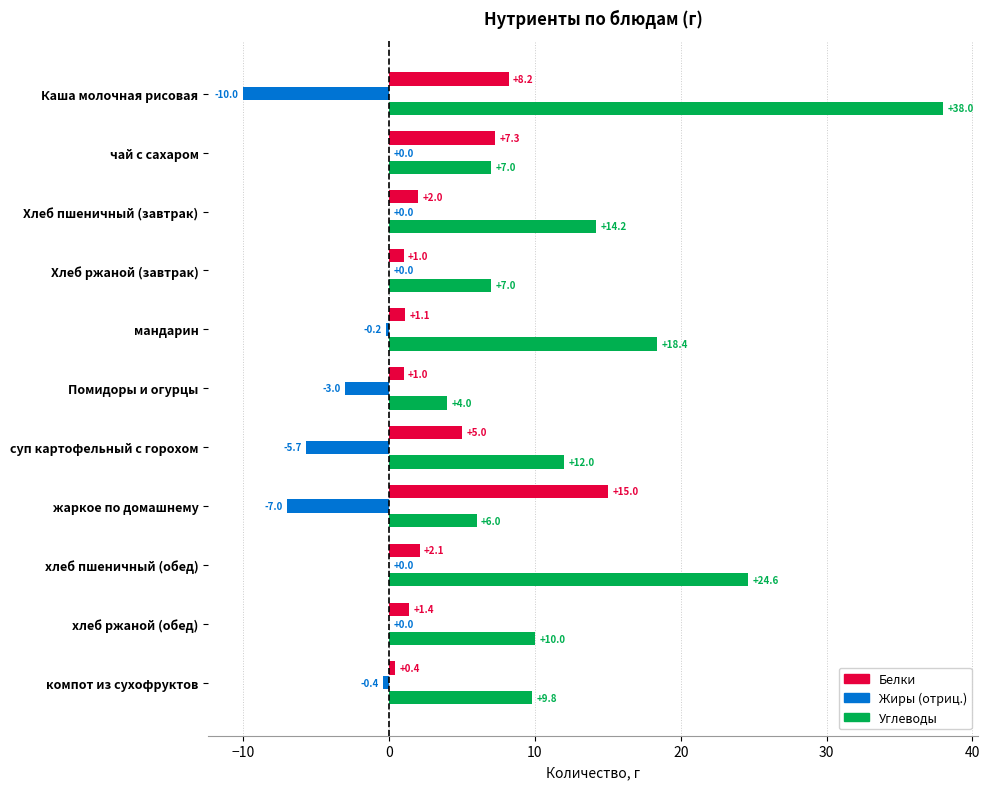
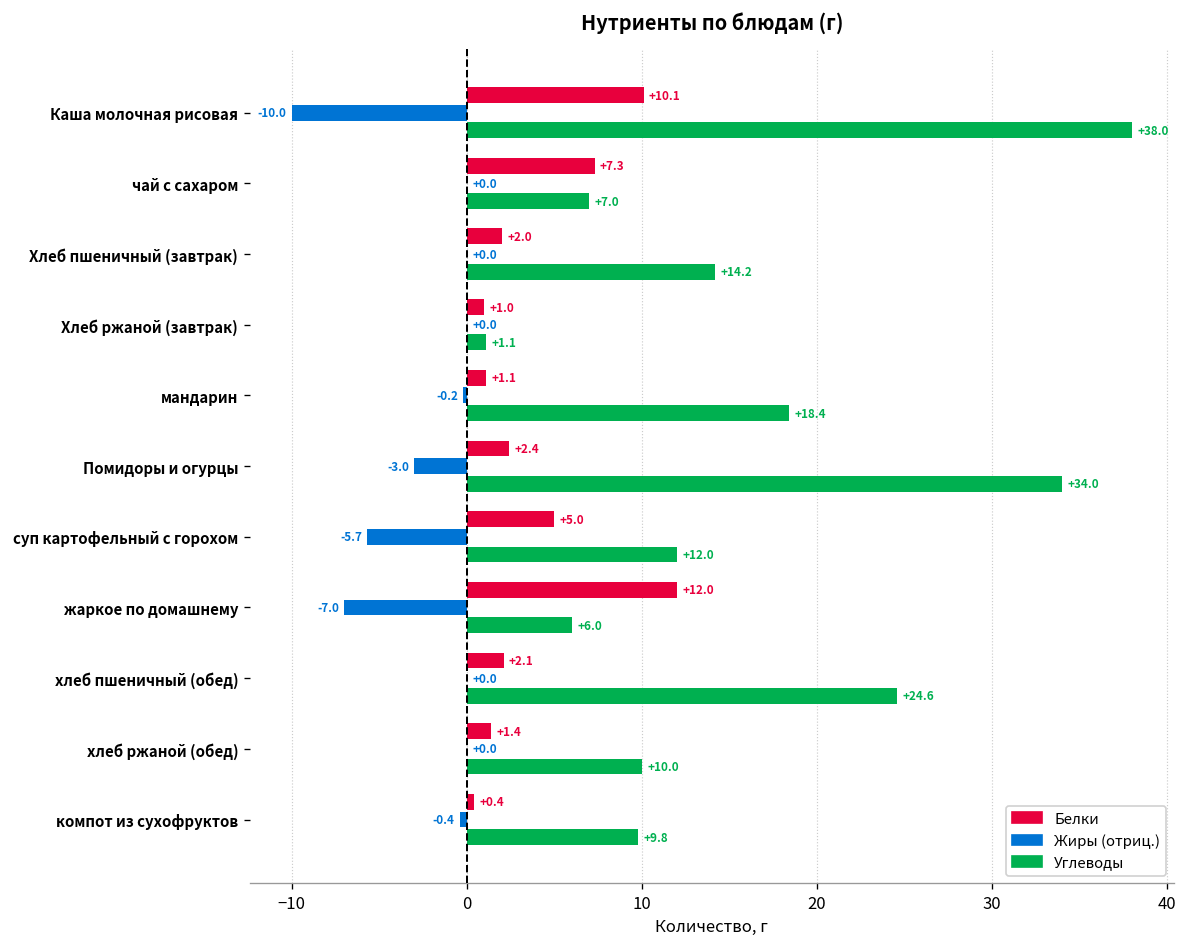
Белки, Каша молочная рисовая: +8.2 -> +10.1
Углеводы, Хлеб ржаной (завтрак): +7.0 -> +1.1
Белки, Помидоры и огурцы: +1.0 -> +2.4
Углеводы, Помидоры и огурцы: +4.0 -> +34.0
Белки, жаркое по домашнему: +15.0 -> +12.0
